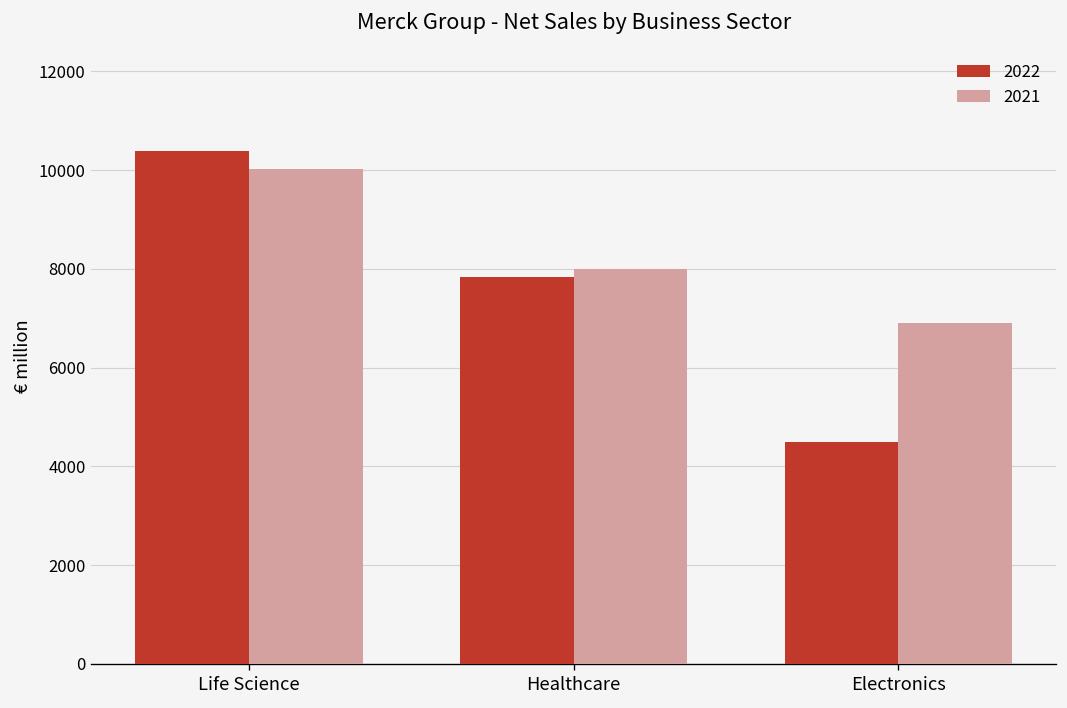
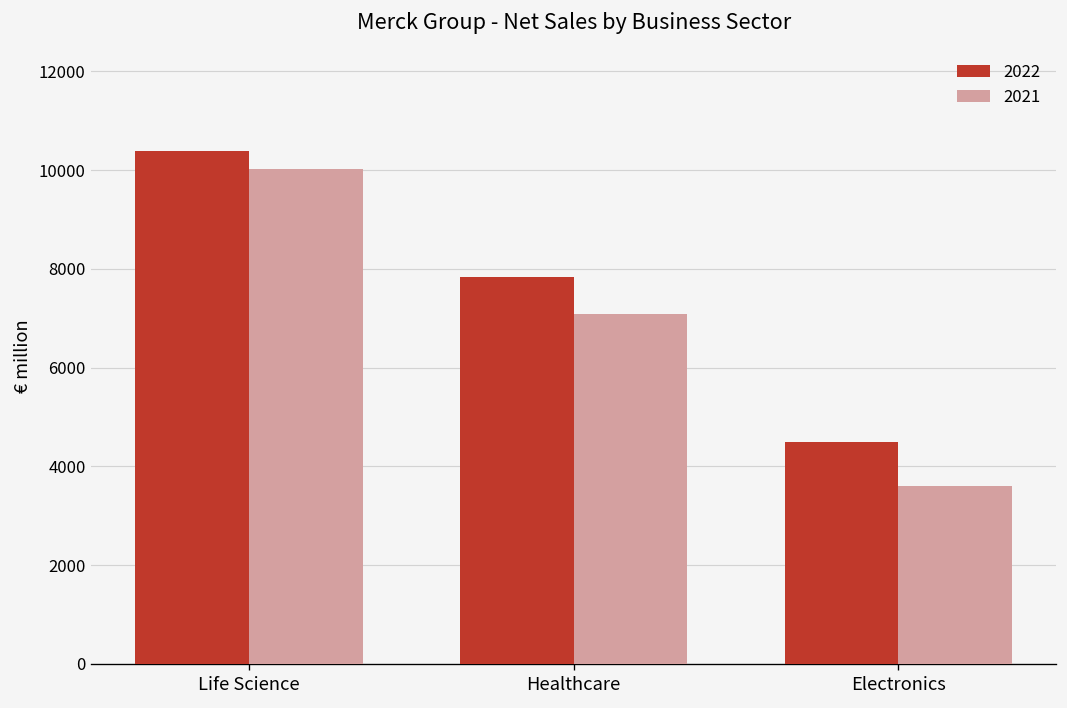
2021, Healthcare: 8000 -> 7100
2021, Electronics: 6900 -> 3600
